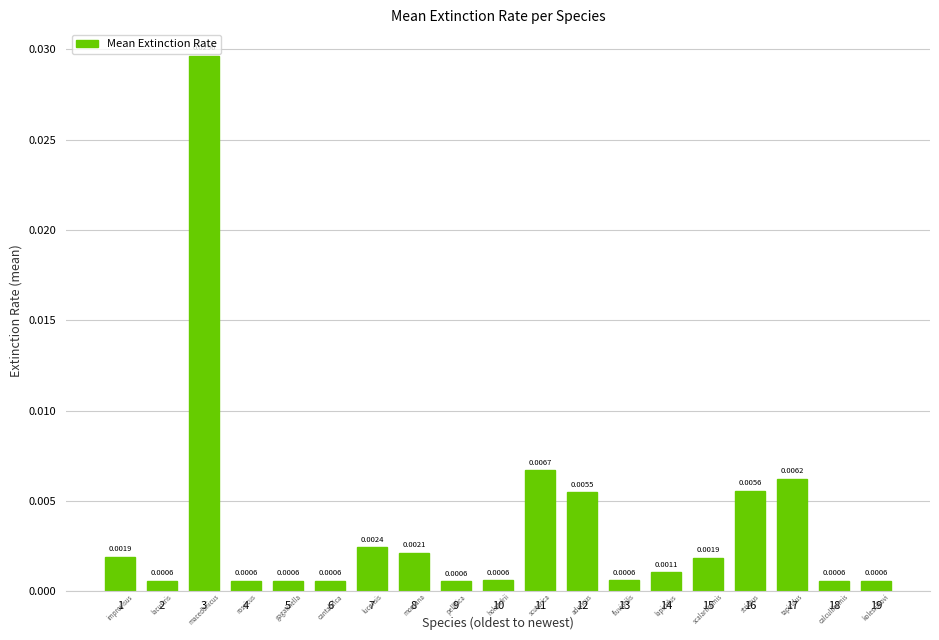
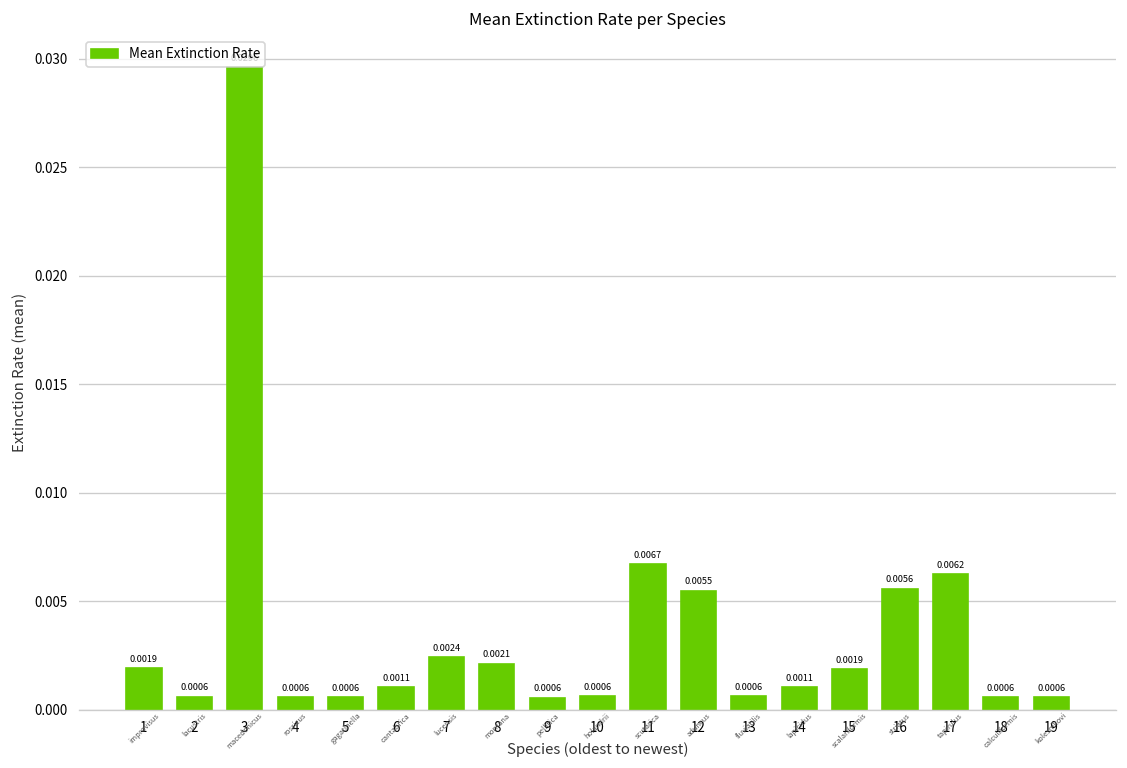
6: 0.0006 -> 0.0011
